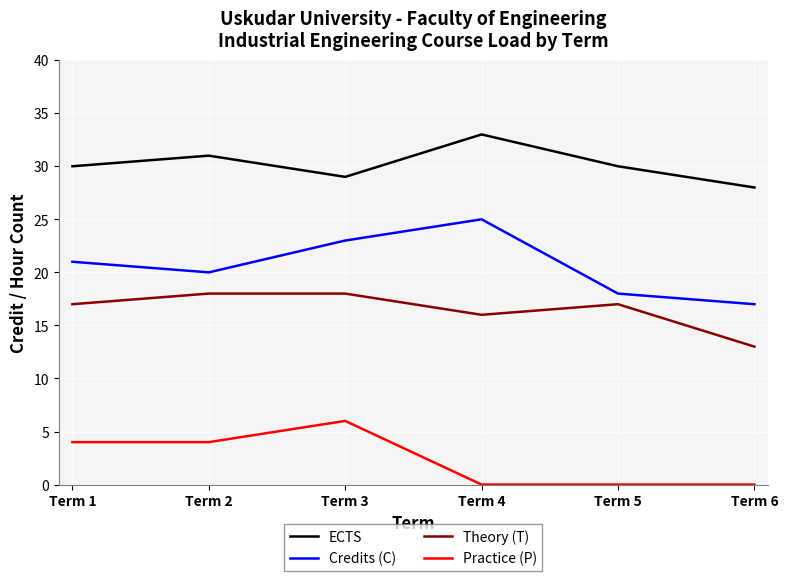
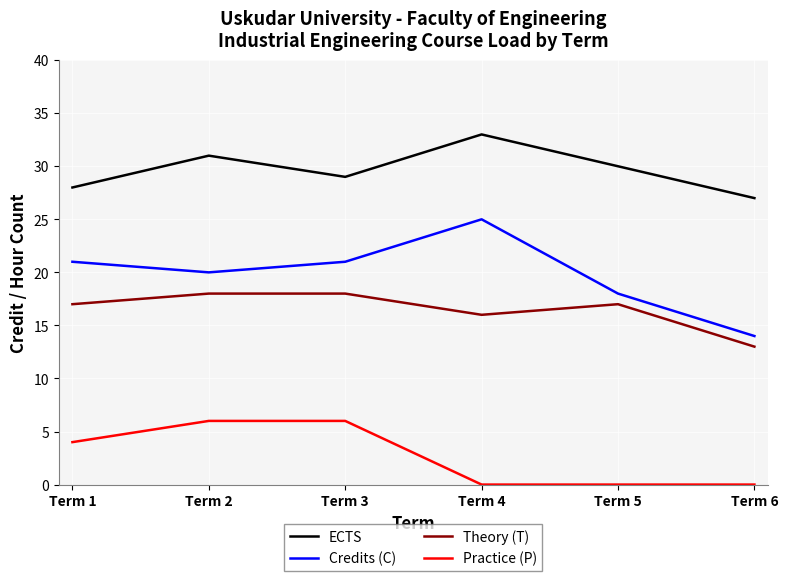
ECTS, Term 1: 30 -> 28
Practice (P), Term 2: 4 -> 6
Credits (C), Term 3: 23 -> 21
ECTS, Term 6: 28 -> 27
Credits (C), Term 6: 17 -> 14
